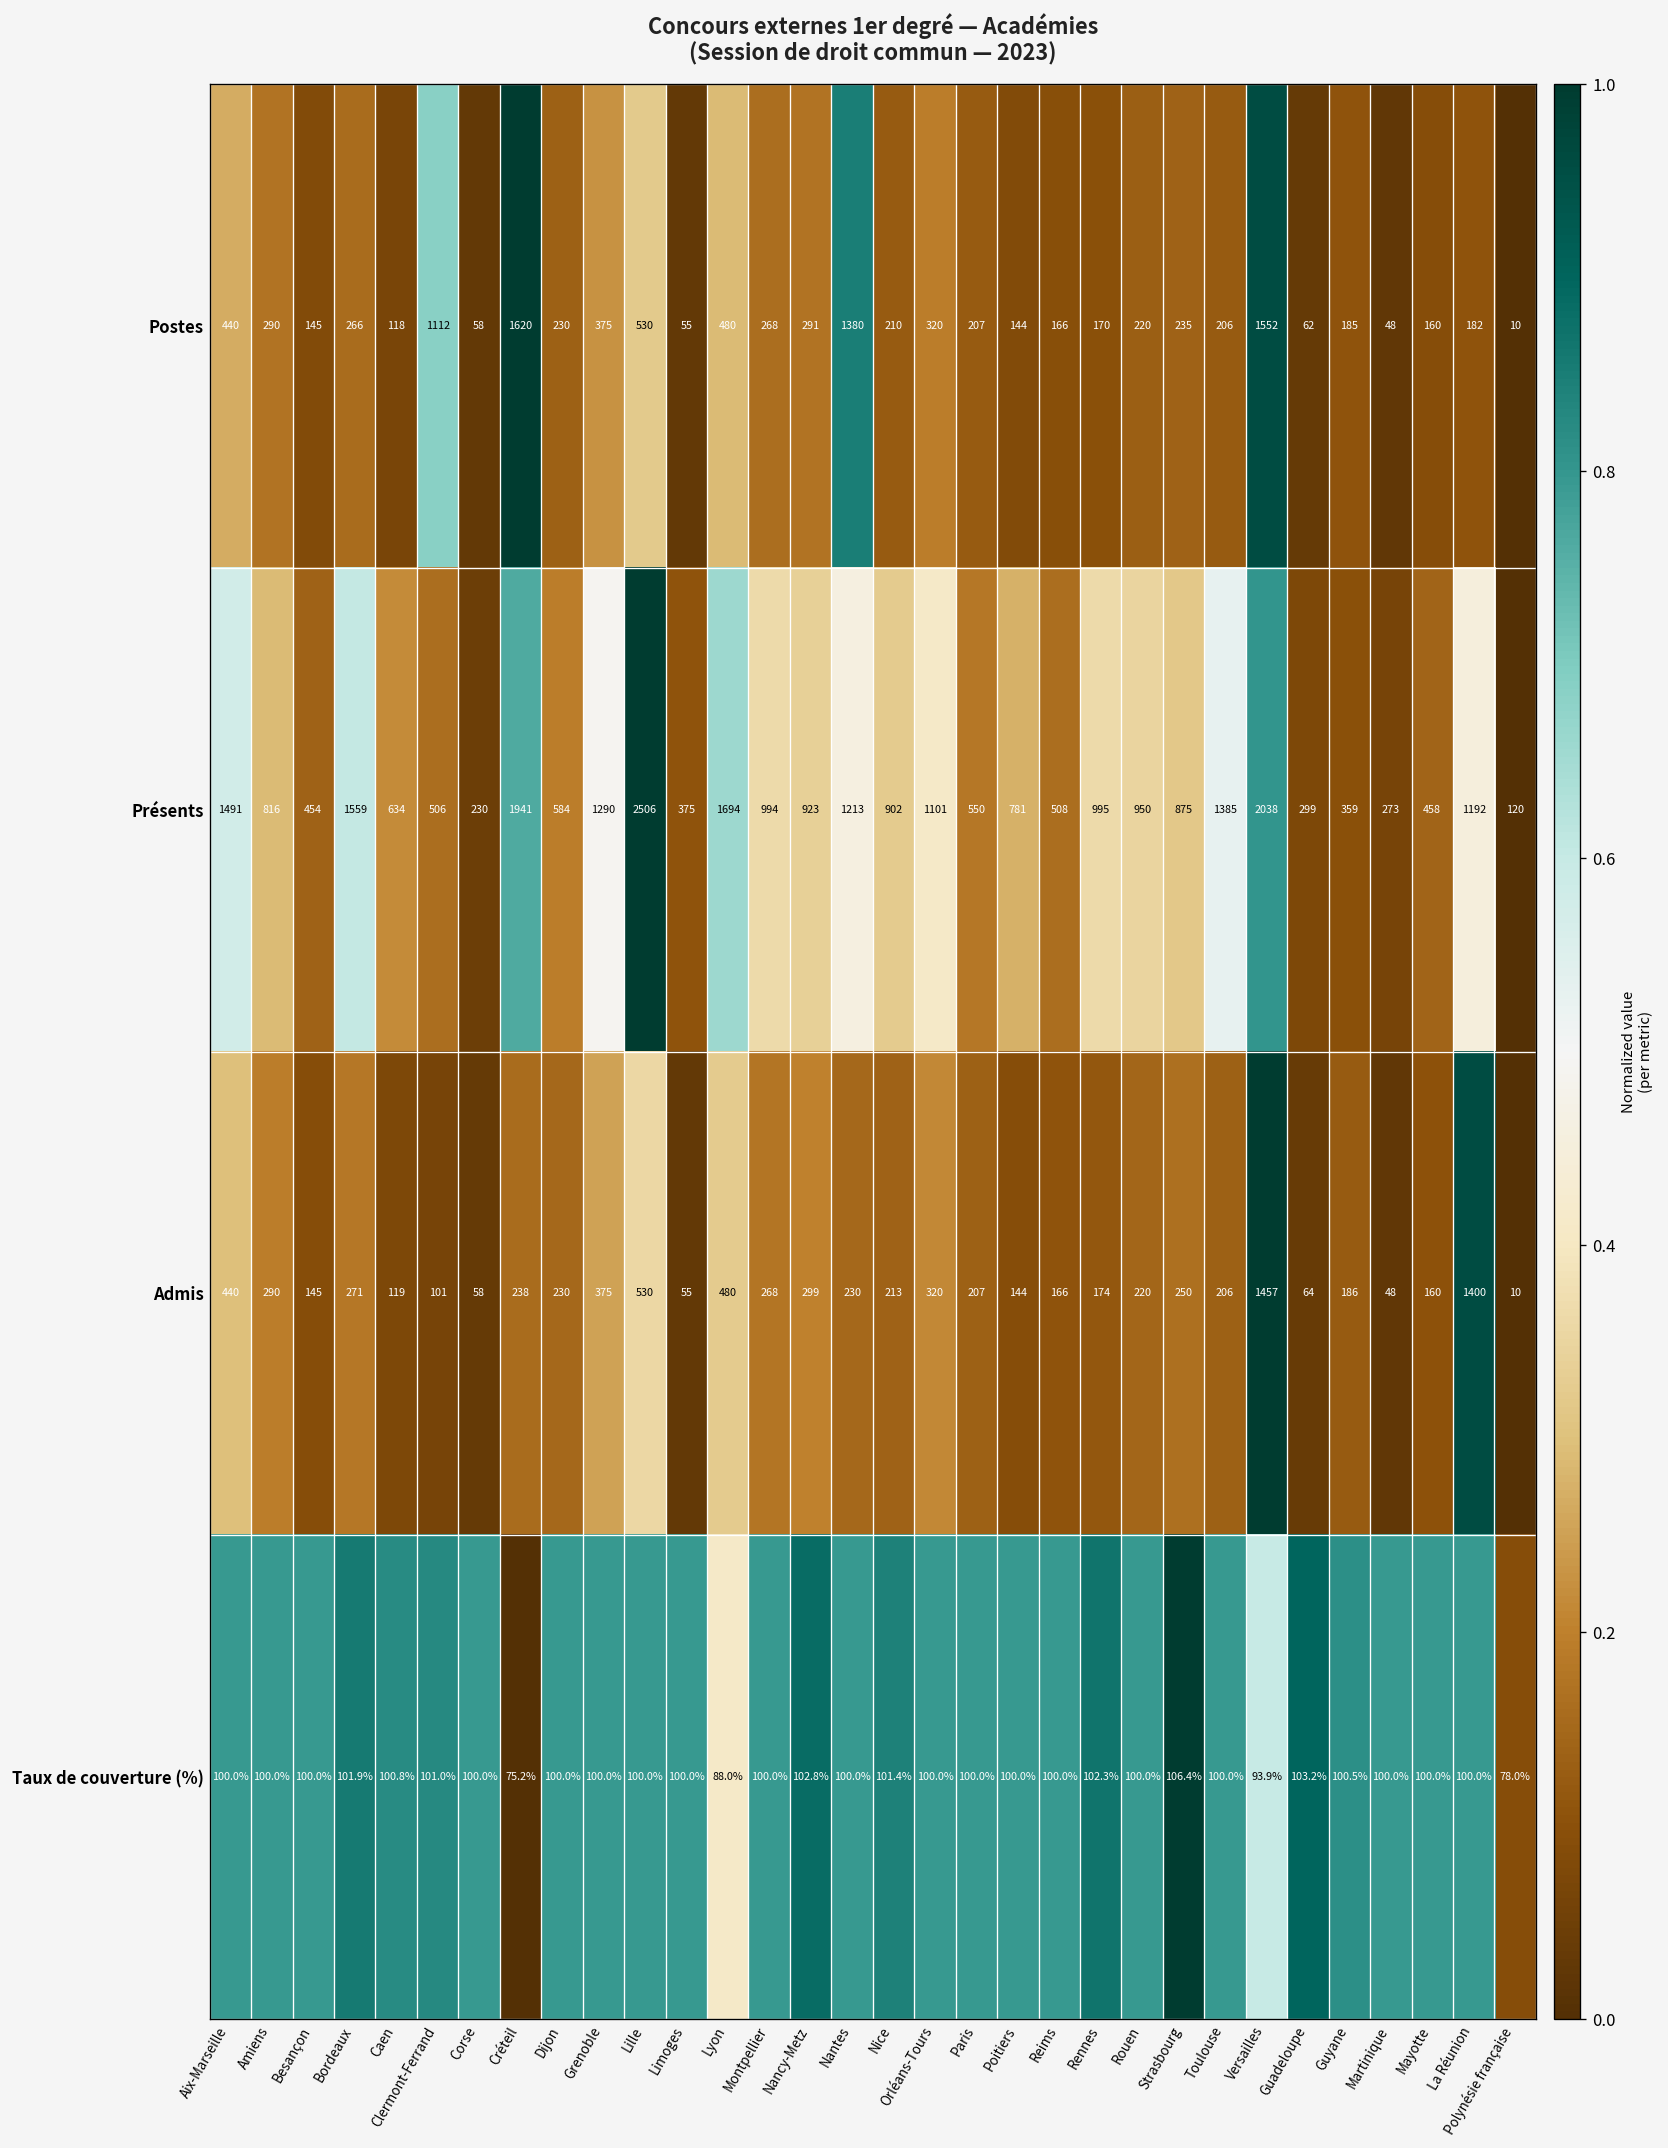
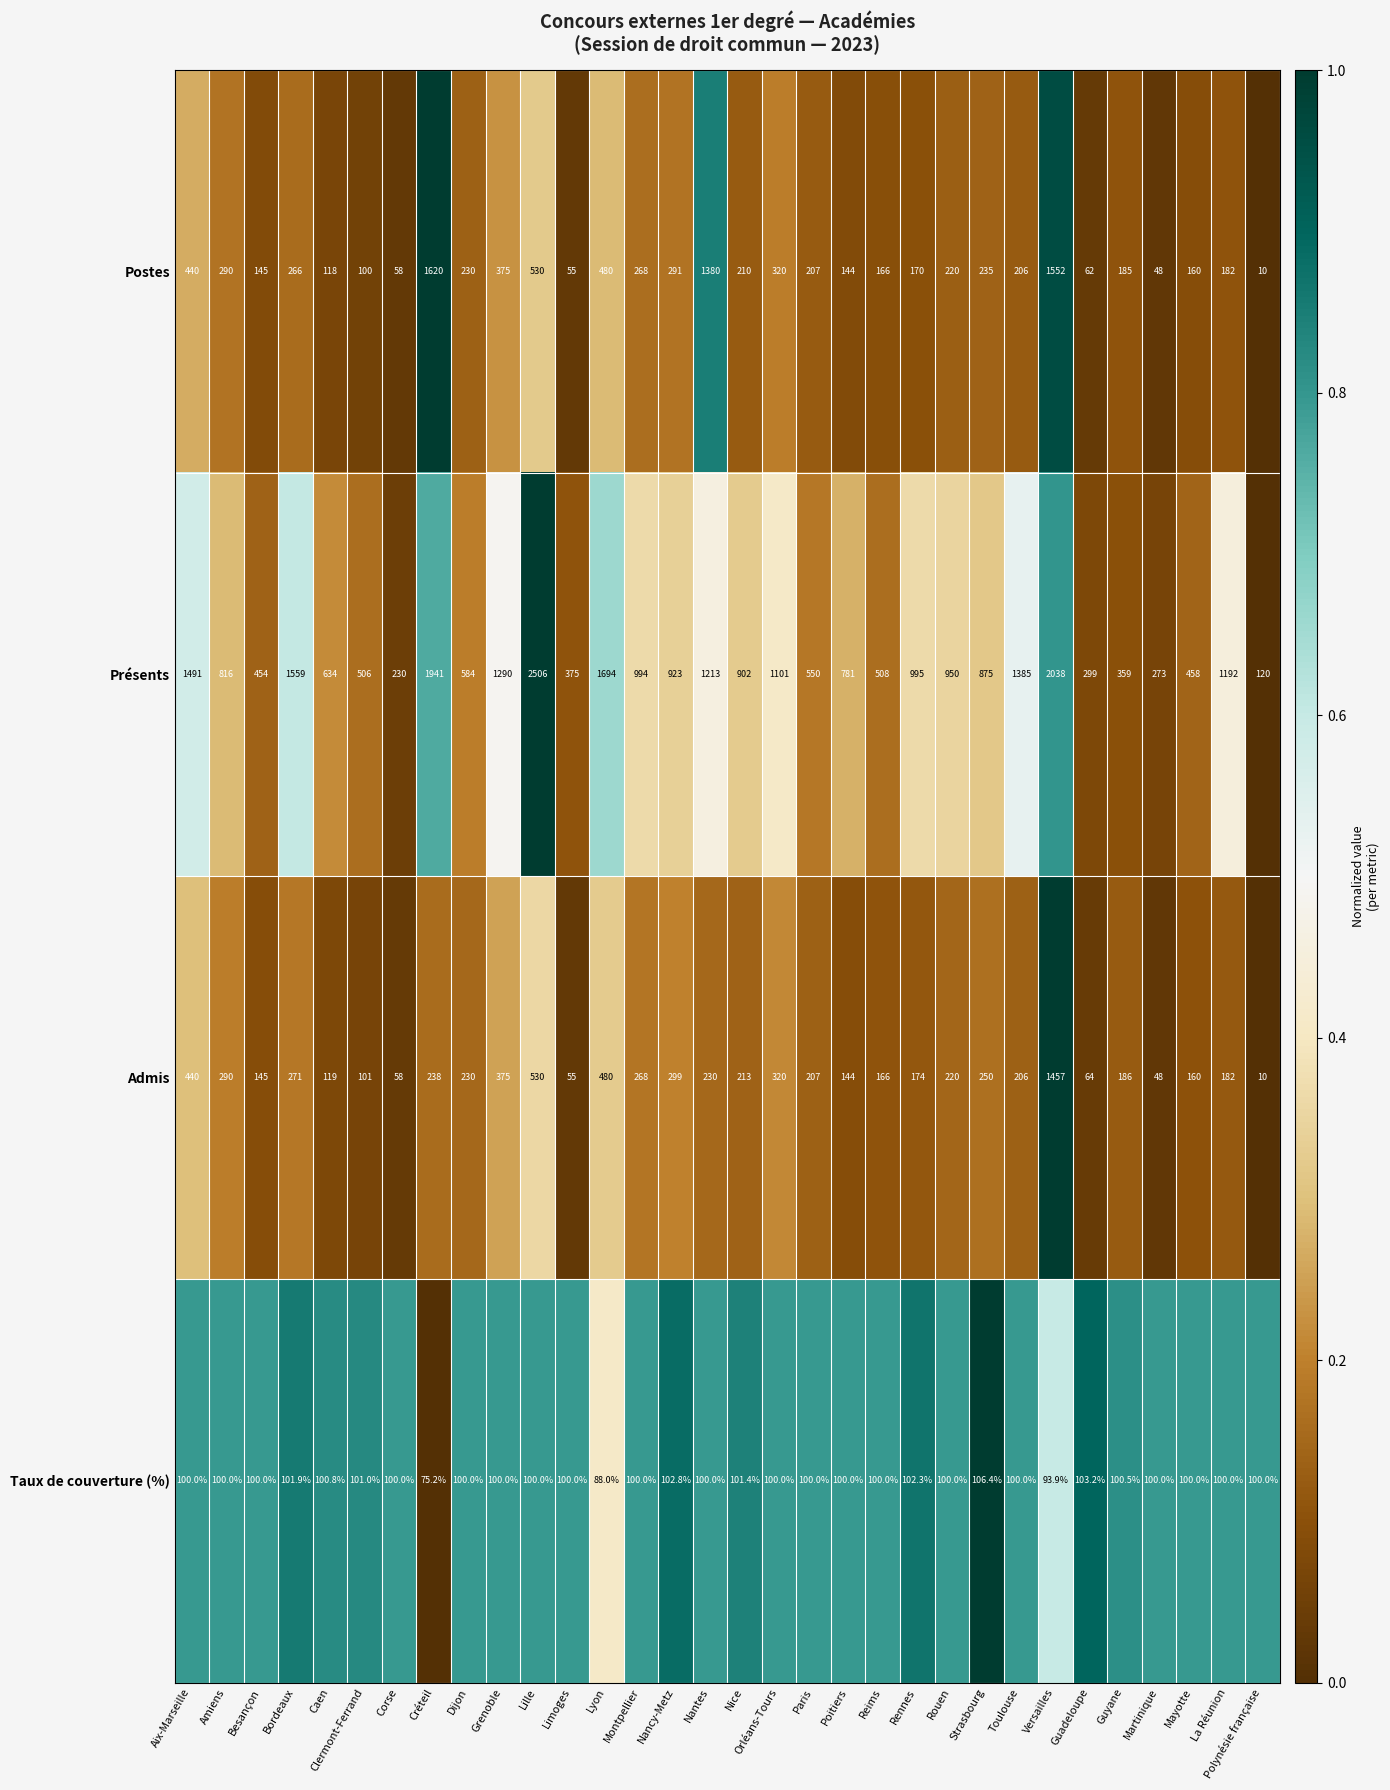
Postes, Clermont-Ferrand: 1112 -> 100
Admis, La Réunion: 1400 -> 182
Taux de couverture (%), Polynésie française: 78.0% -> 100.0%
